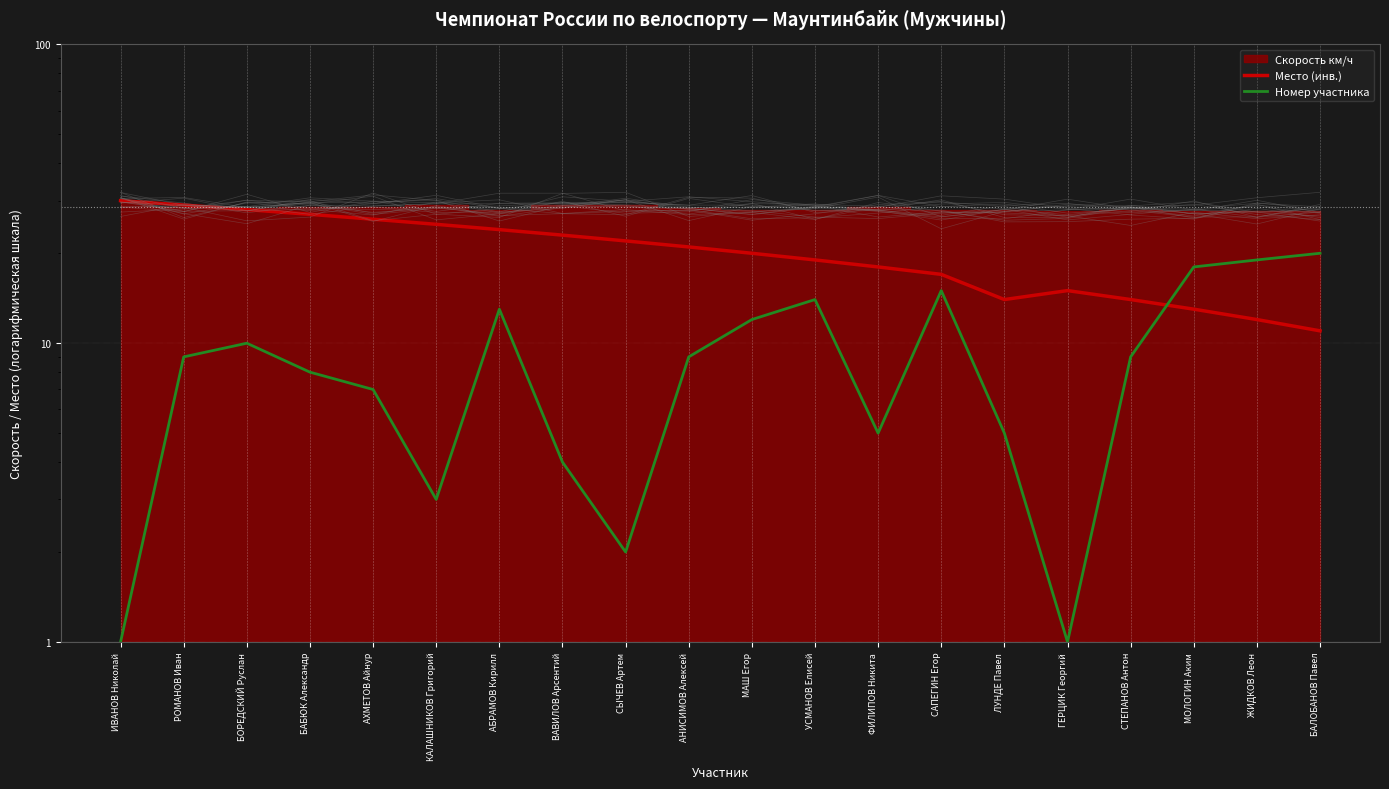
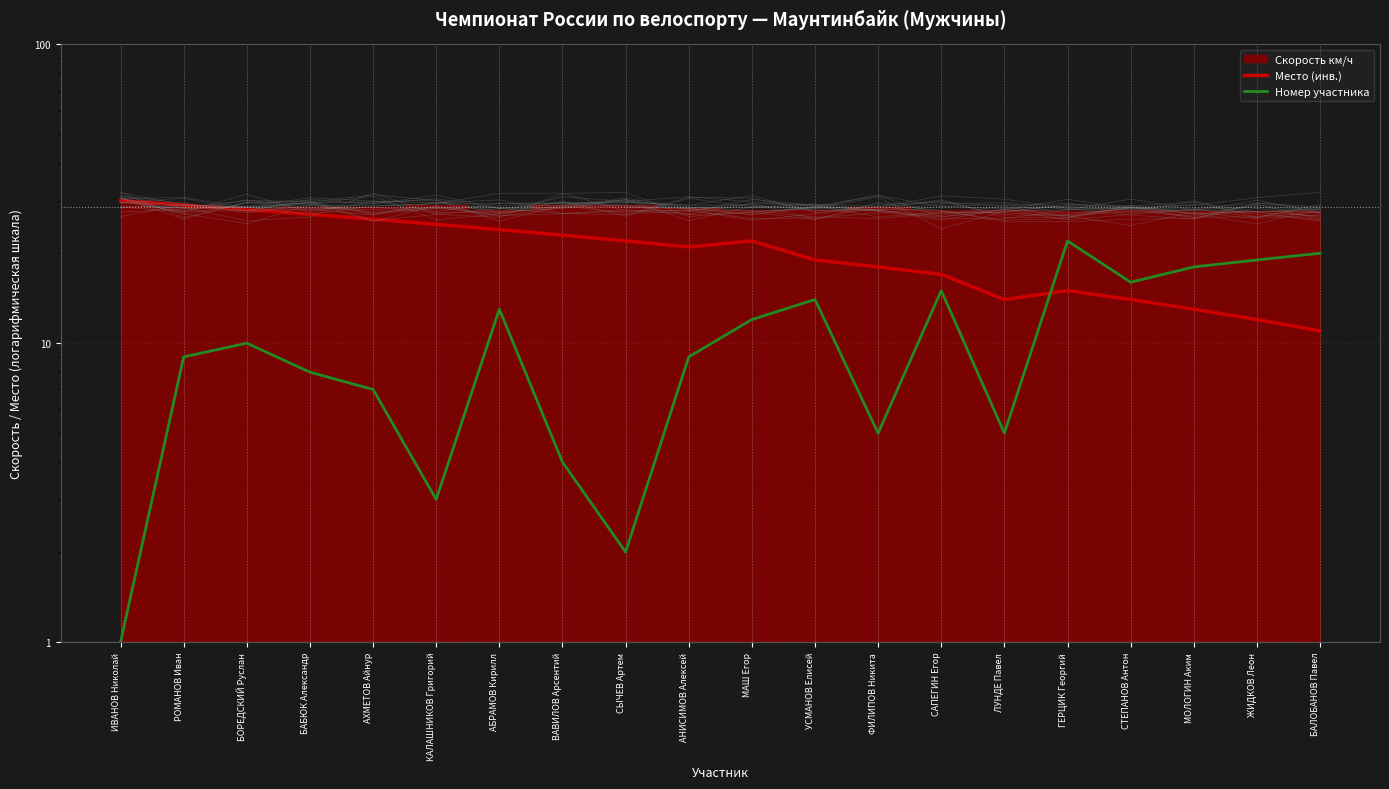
Место (инв.), МАШ Егор: 20 -> 22
Номер участника, ГЕРЦИК Георгий: 1 -> 22
Номер участника, СТЕПАНОВ Антон: 9 -> 16
